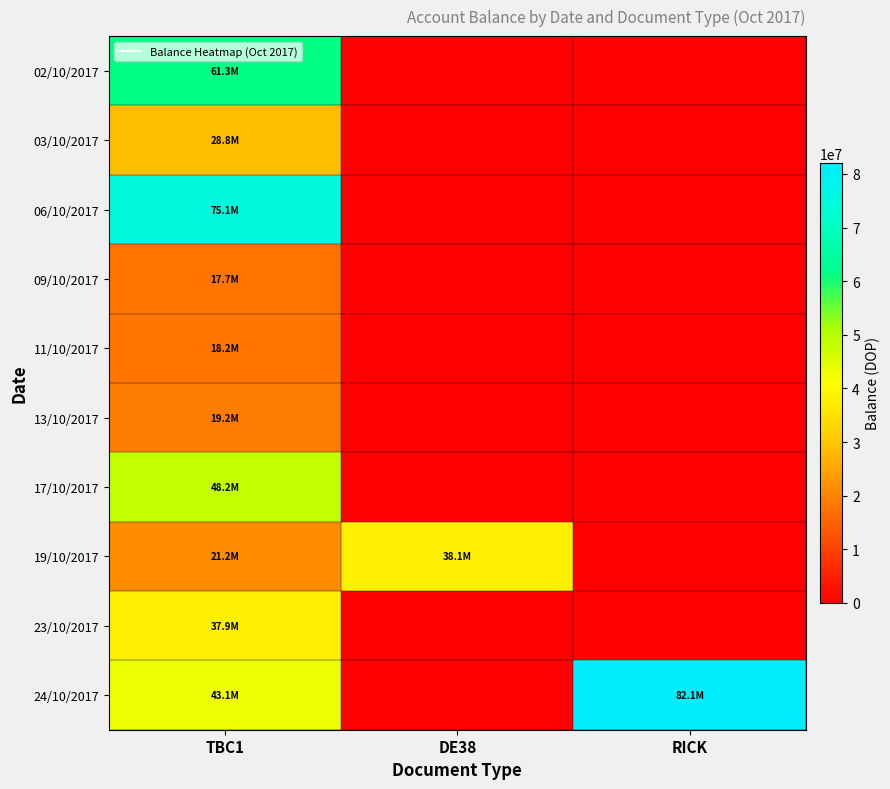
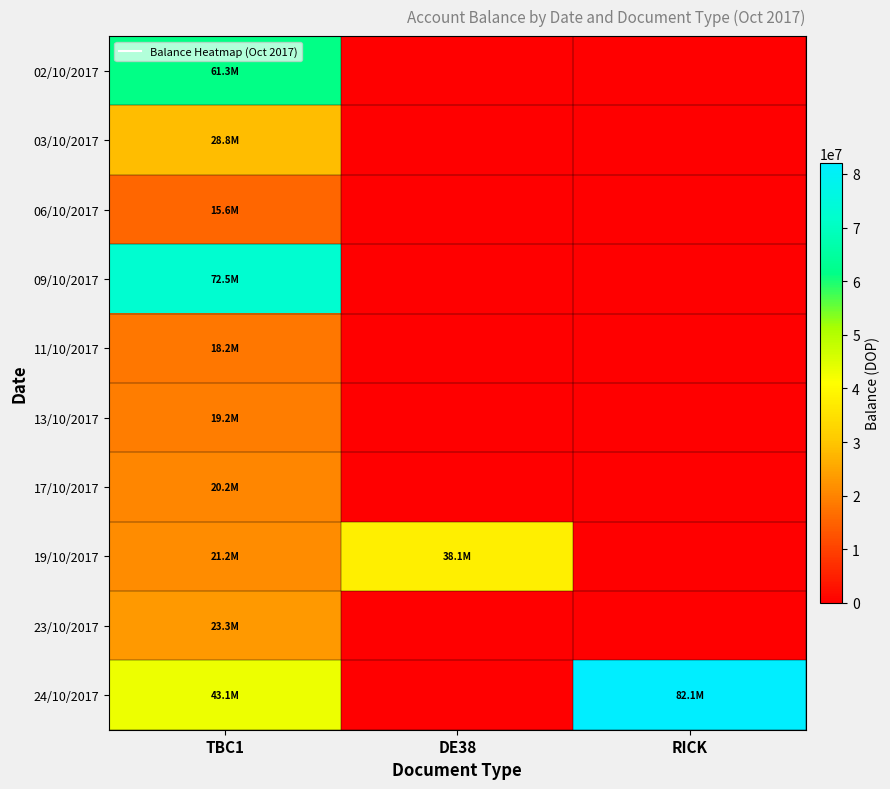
06/10/2017, TBC1: 75.1M -> 15.6M
09/10/2017, TBC1: 17.7M -> 72.5M
17/10/2017, TBC1: 48.2M -> 20.2M
23/10/2017, TBC1: 37.9M -> 23.3M
